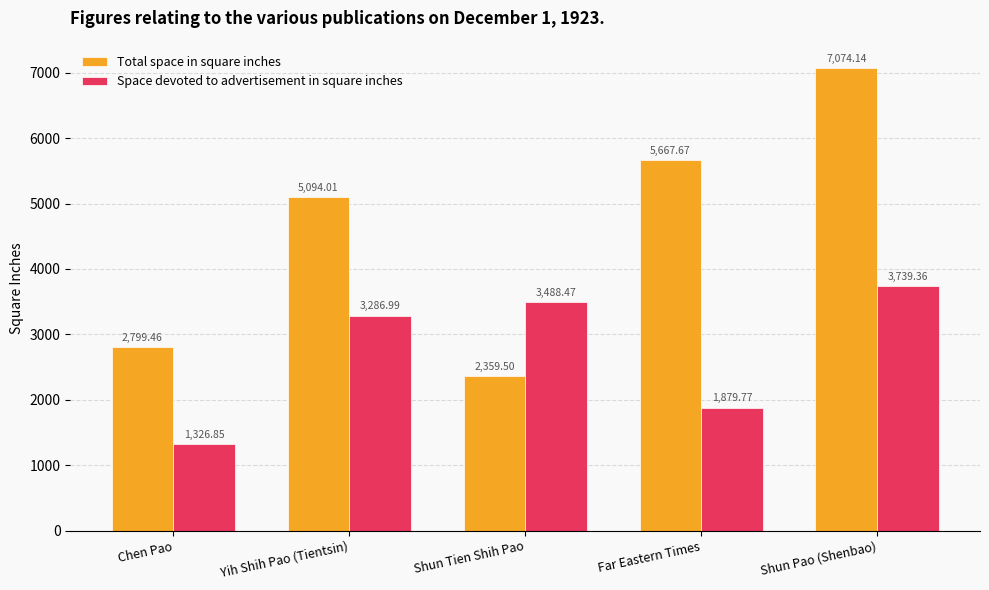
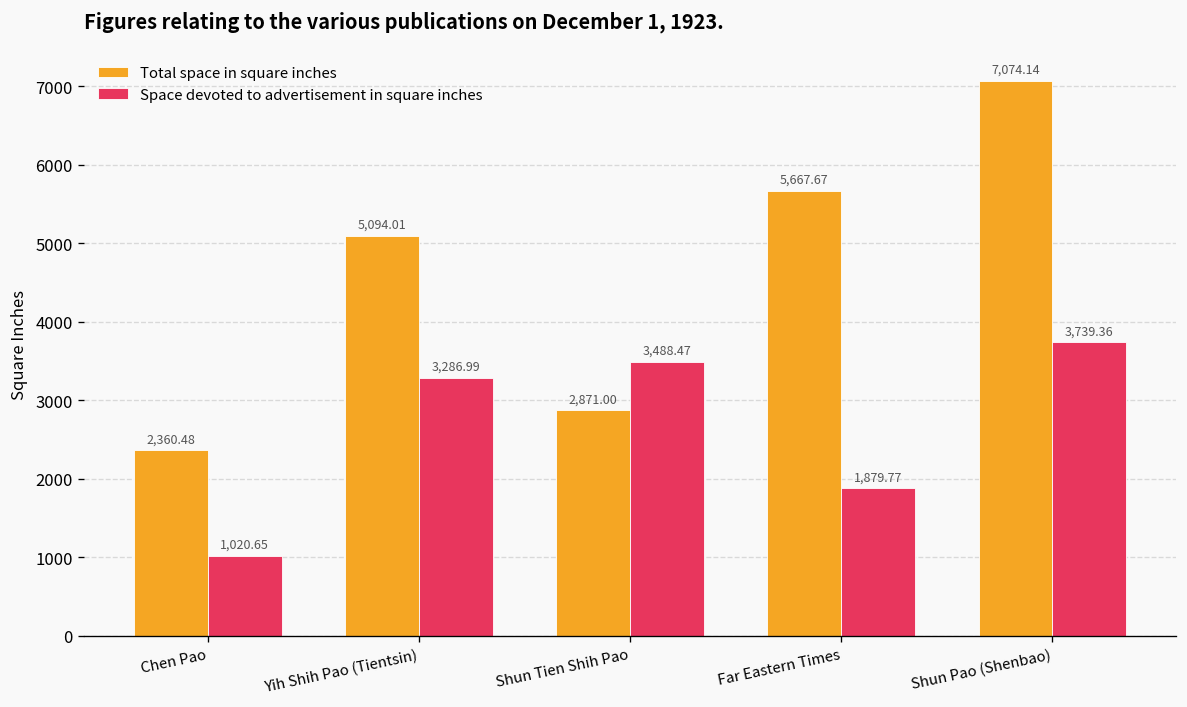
Total space in square inches, Chen Pao: 2,799.46 -> 2,360.48
Space devoted to advertisement in square inches, Chen Pao: 1,326.85 -> 1,020.65
Total space in square inches, Shun Tien Shih Pao: 2,359.50 -> 2,871.00
